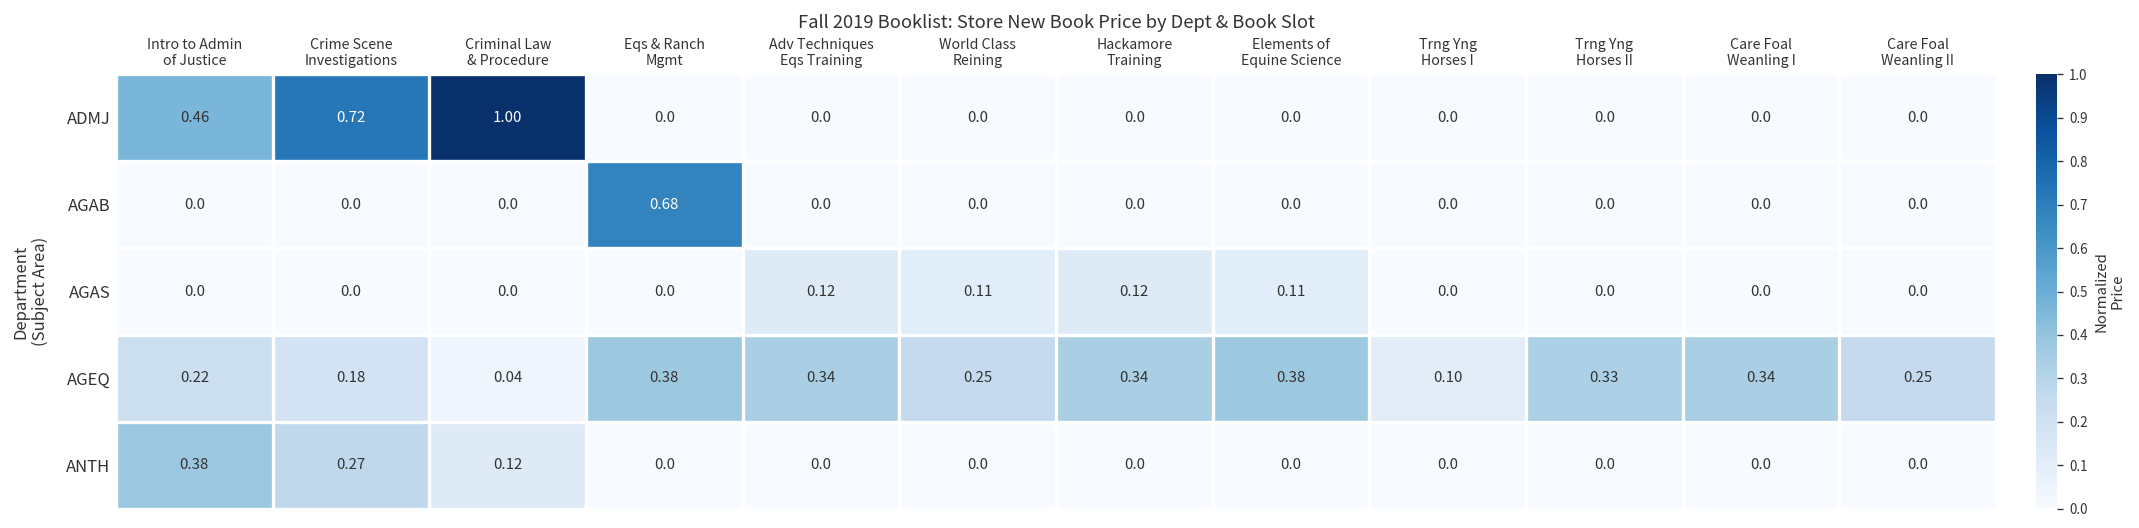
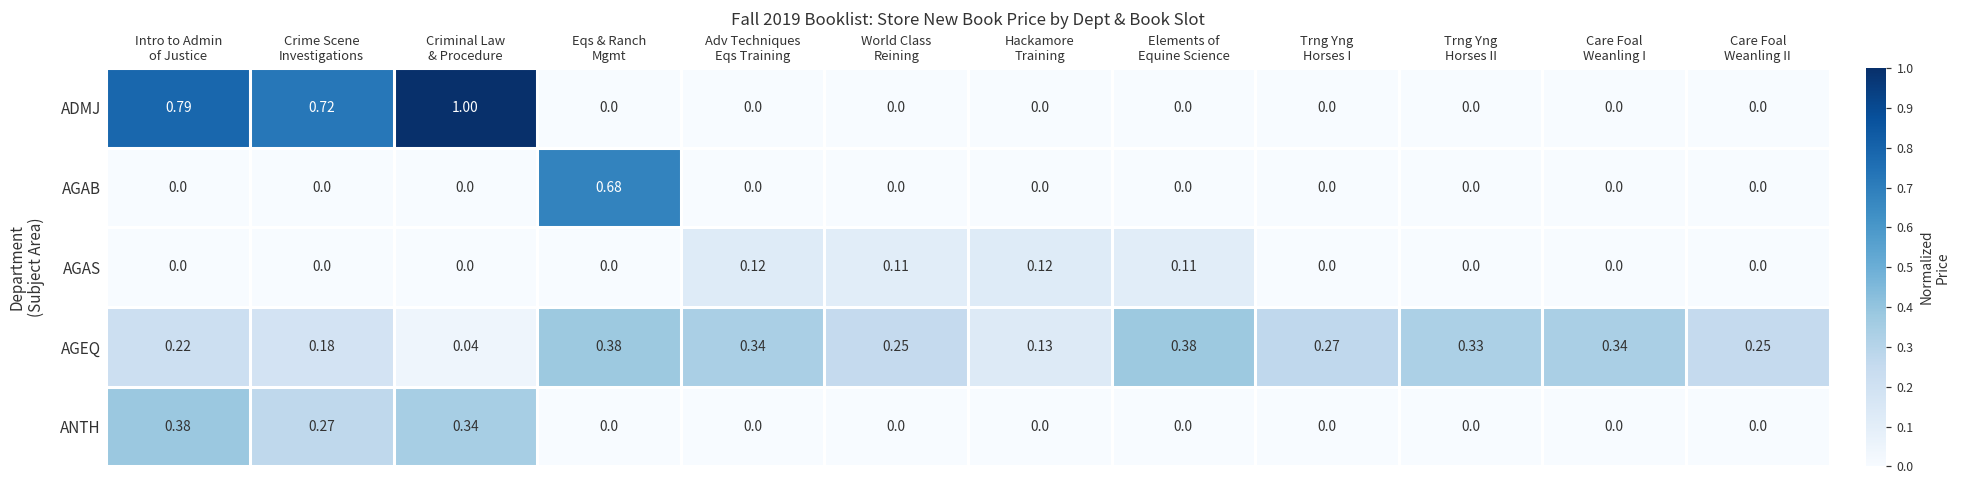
ADMJ, Intro to Admin of Justice: 0.46 -> 0.79
AGEQ, Hackamore Training: 0.34 -> 0.13
AGEQ, Trng Yng Horses I: 0.10 -> 0.27
ANTH, Criminal Law & Procedure: 0.12 -> 0.34
